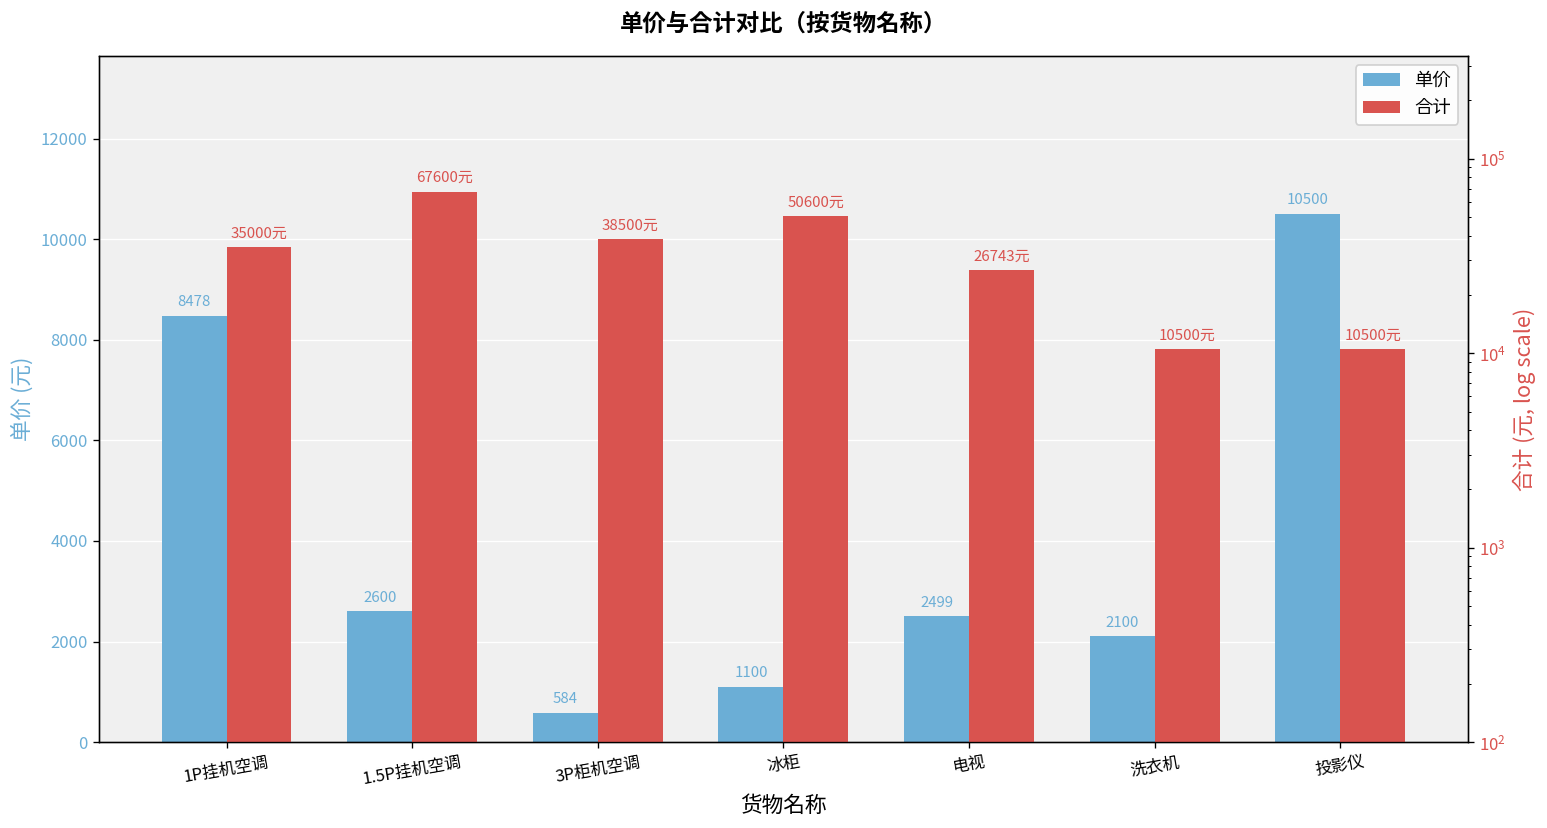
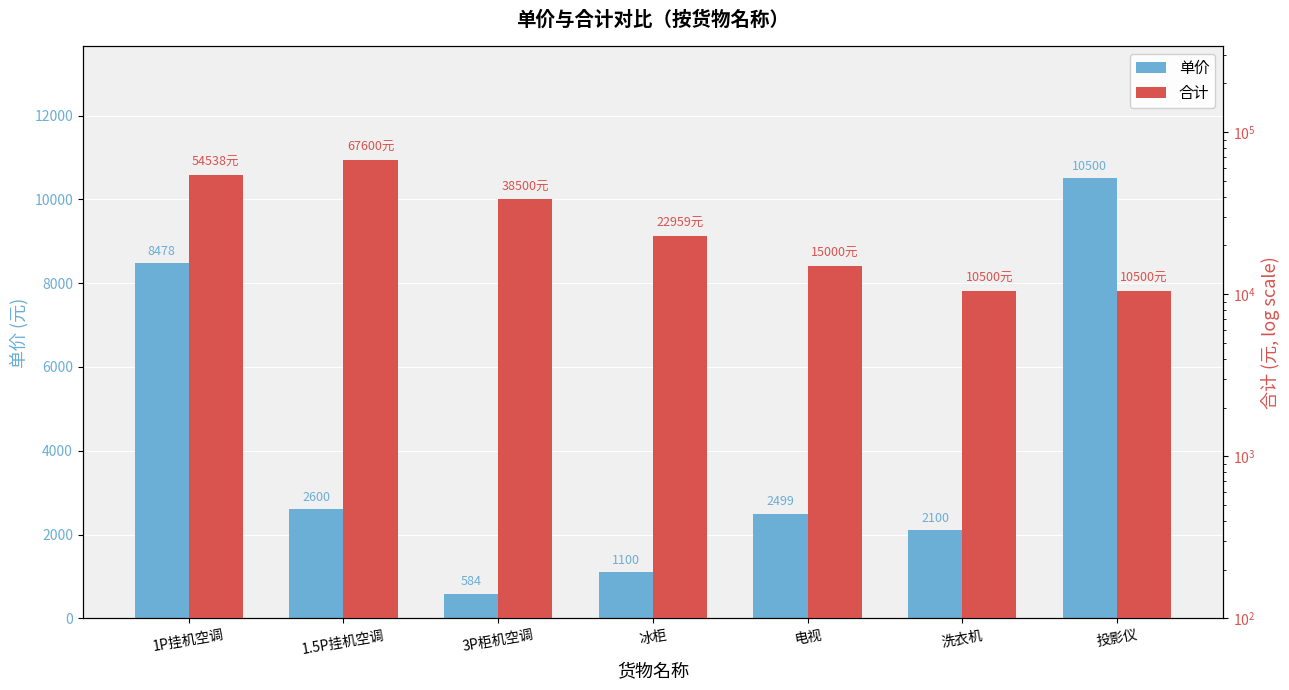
合计, 1P挂机空调: 35000元 -> 54538元
合计, 冰柜: 50600元 -> 22959元
合计, 电视: 26743元 -> 15000元
